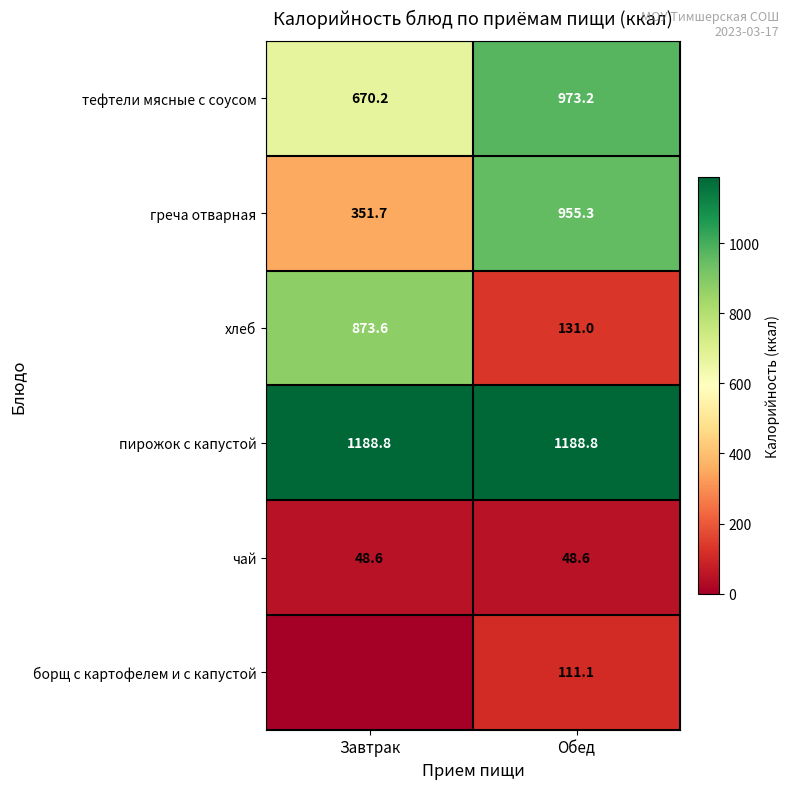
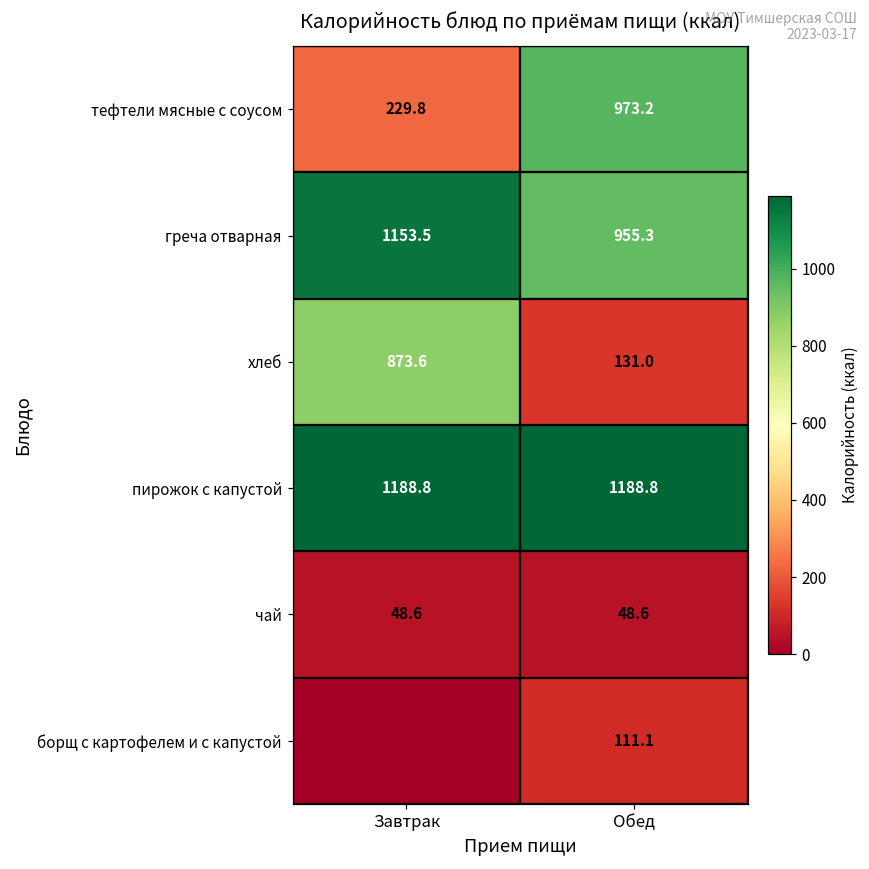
тефтели мясные с соусом, Завтрак: 670.2 -> 229.8
греча отварная, Завтрак: 351.7 -> 1153.5
